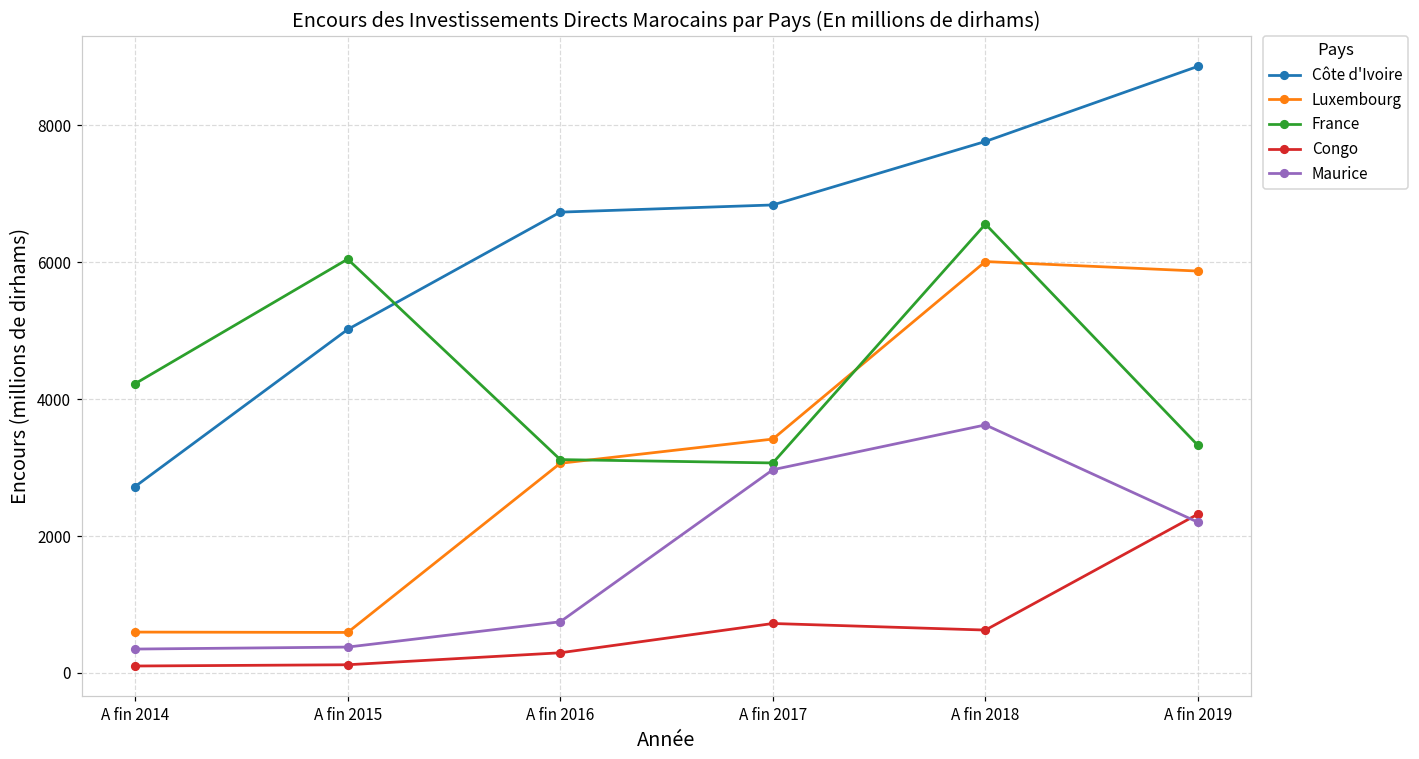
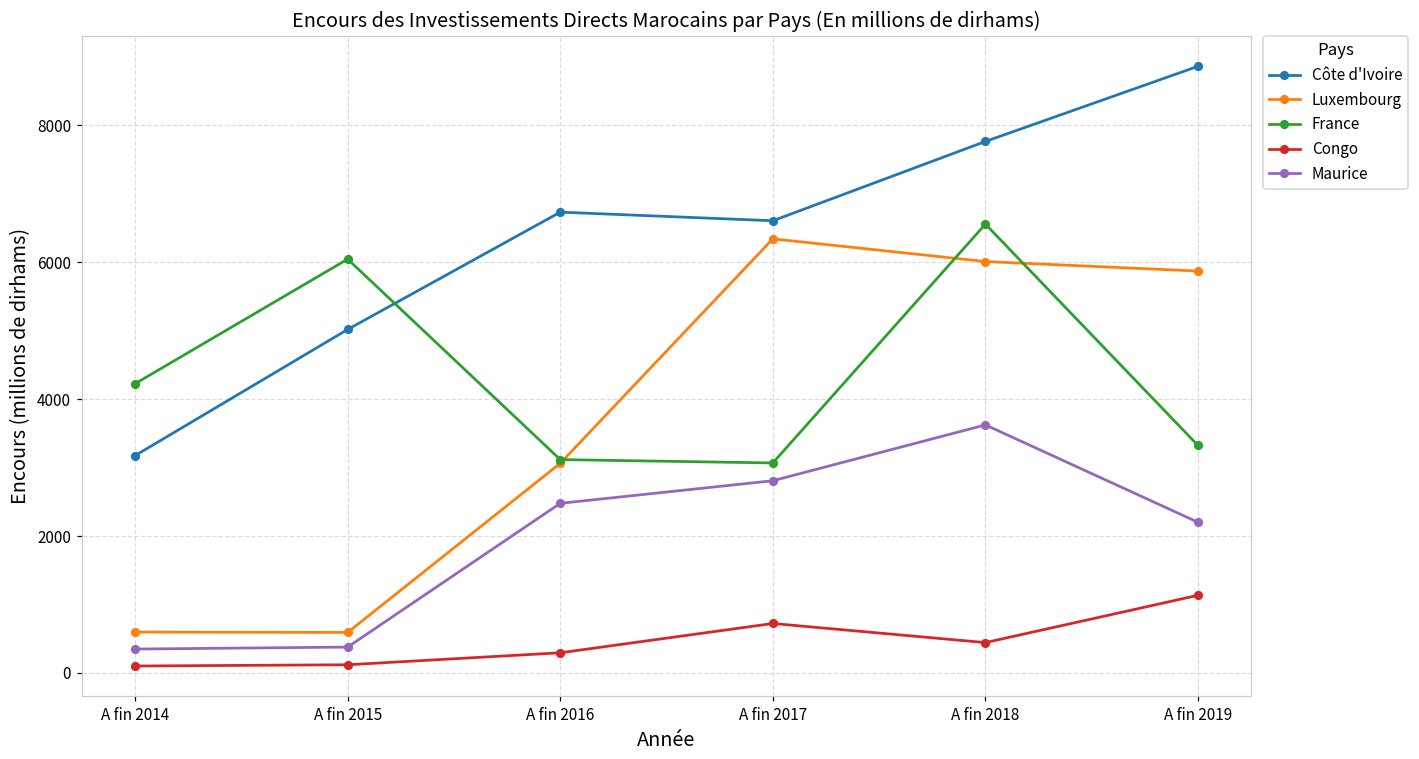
Côte d'Ivoire, A fin 2014: 2700 -> 3200
Maurice, A fin 2016: 700 -> 2500
Côte d'Ivoire, A fin 2017: 6800 -> 6600
Luxembourg, A fin 2017: 3400 -> 6300
Maurice, A fin 2017: 3000 -> 2800
Congo, A fin 2018: 600 -> 400
Congo, A fin 2019: 2300 -> 1100
